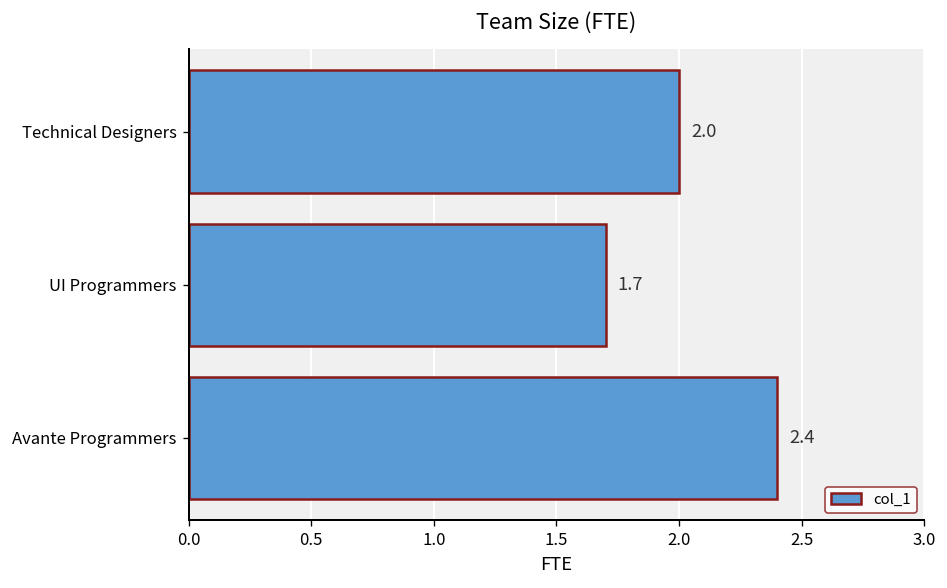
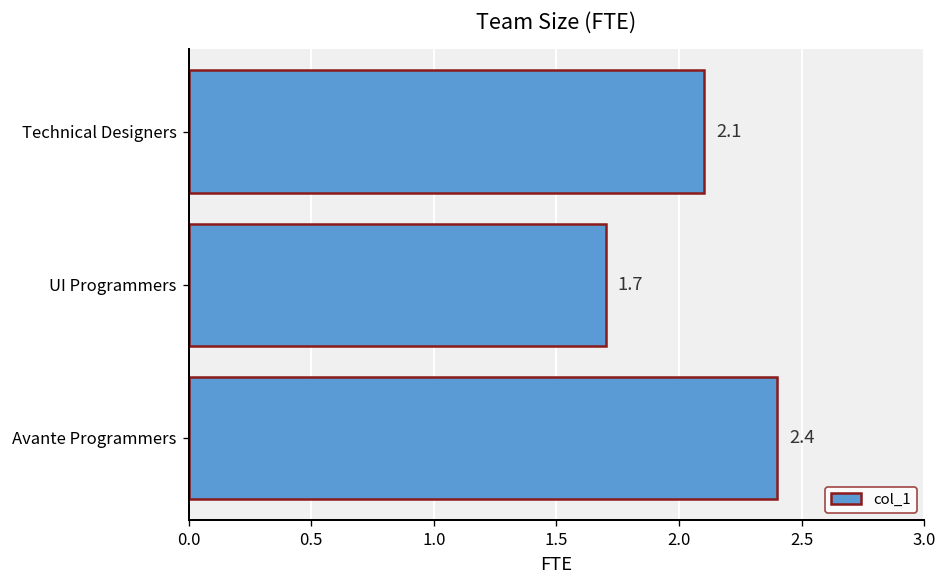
Technical Designers: 2.0 -> 2.1
